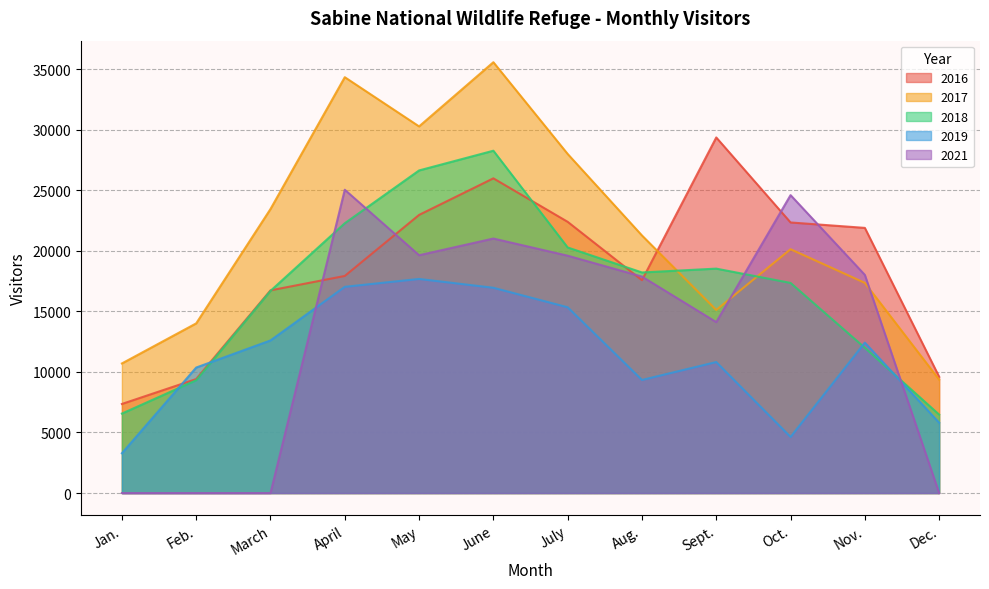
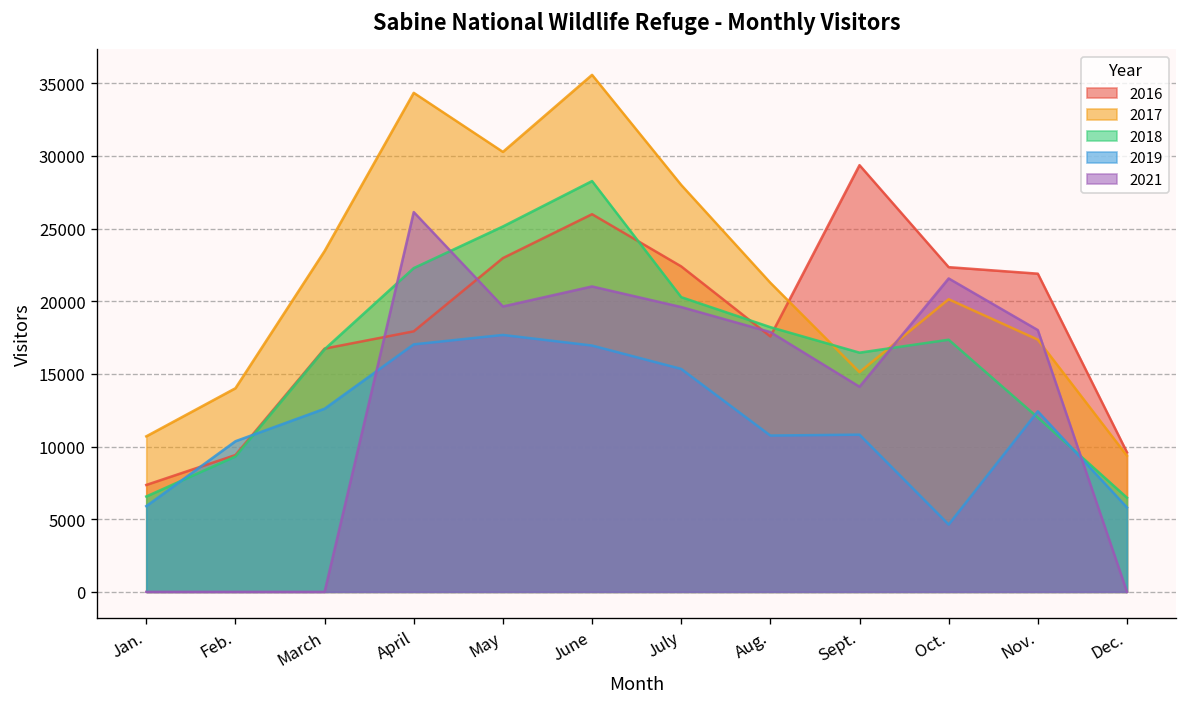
2019, Jan.: 3300 -> 5900
2021, April: 25000 -> 26100
2018, May: 26600 -> 25100
2019, Aug.: 9300 -> 10800
2018, Sept.: 18500 -> 16500
2021, Oct.: 24600 -> 21600
